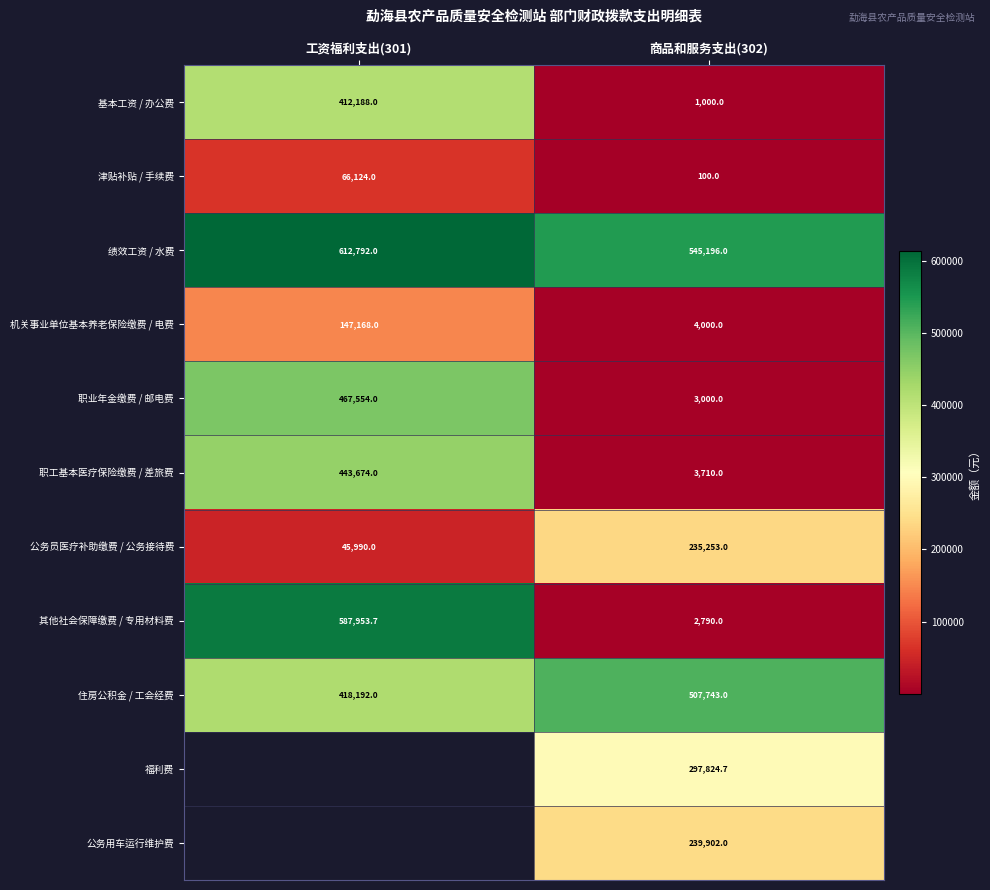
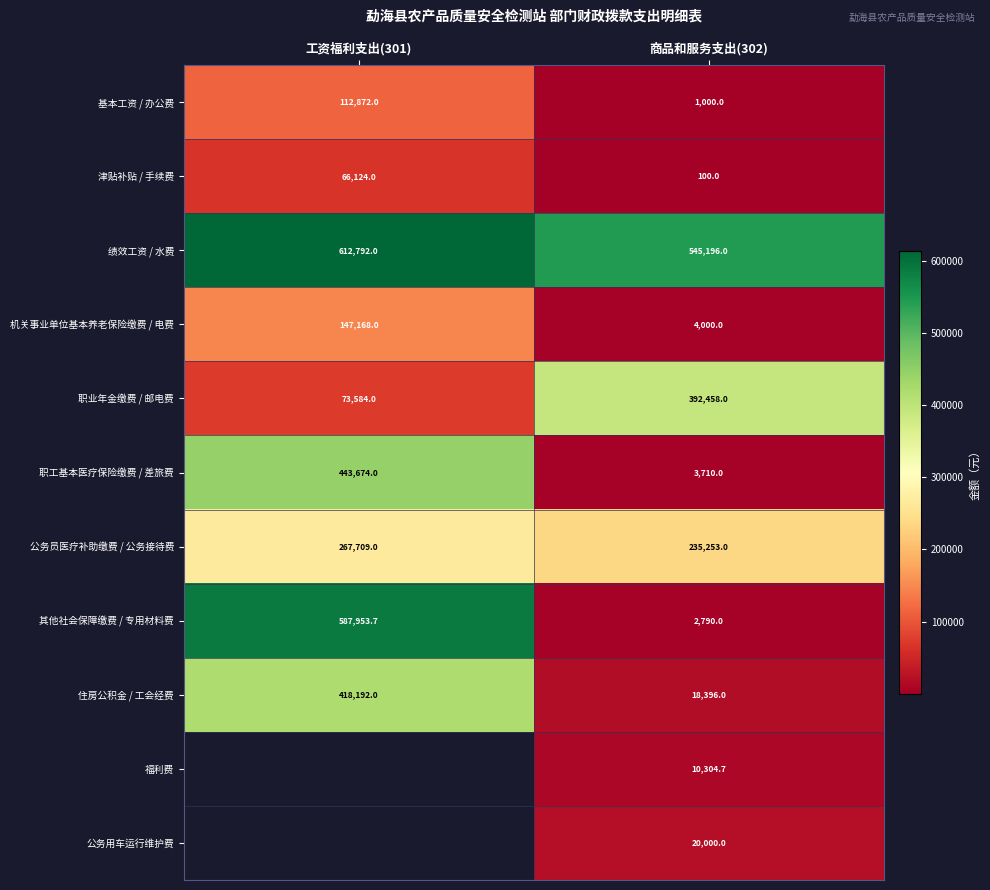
基本工资 / 办公费, 工资福利支出(301): 412,188.0 -> 112,872.0
职业年金缴费 / 邮电费, 工资福利支出(301): 467,554.0 -> 73,584.0
职业年金缴费 / 邮电费, 商品和服务支出(302): 3,000.0 -> 392,458.0
公务员医疗补助缴费 / 公务接待费, 工资福利支出(301): 45,990.0 -> 267,709.0
住房公积金 / 工会经费, 商品和服务支出(302): 507,743.0 -> 18,396.0
福利费, 商品和服务支出(302): 297,824.7 -> 10,304.7
公务用车运行维护费, 商品和服务支出(302): 239,902.0 -> 20,000.0
